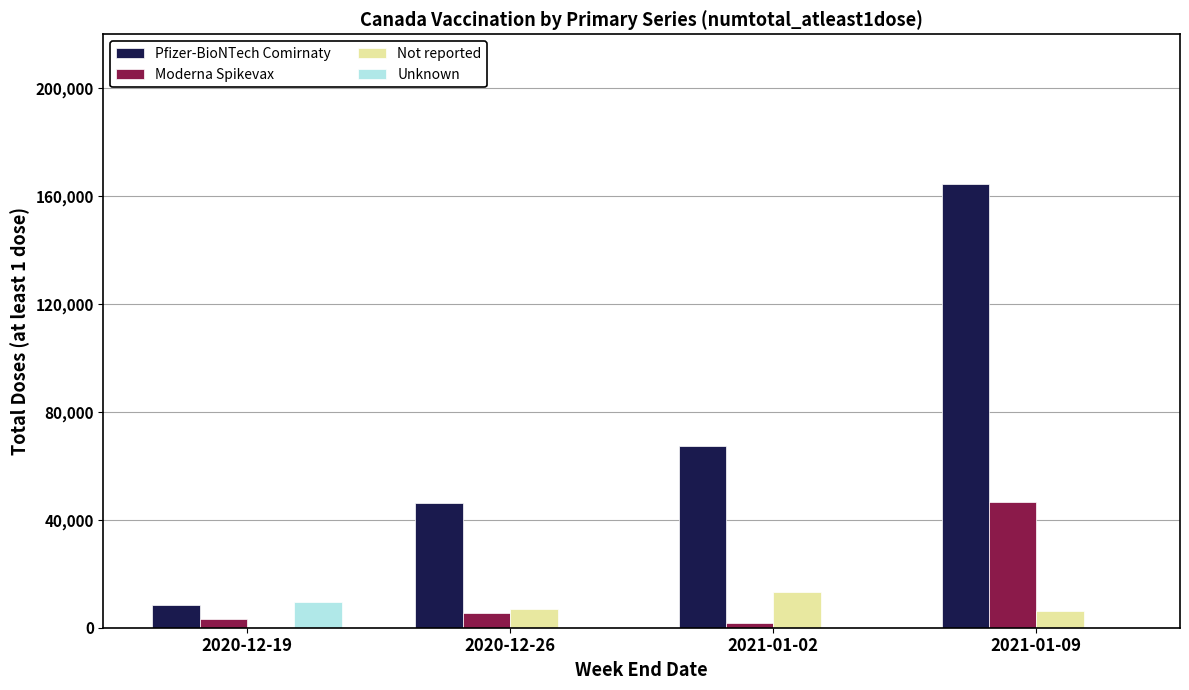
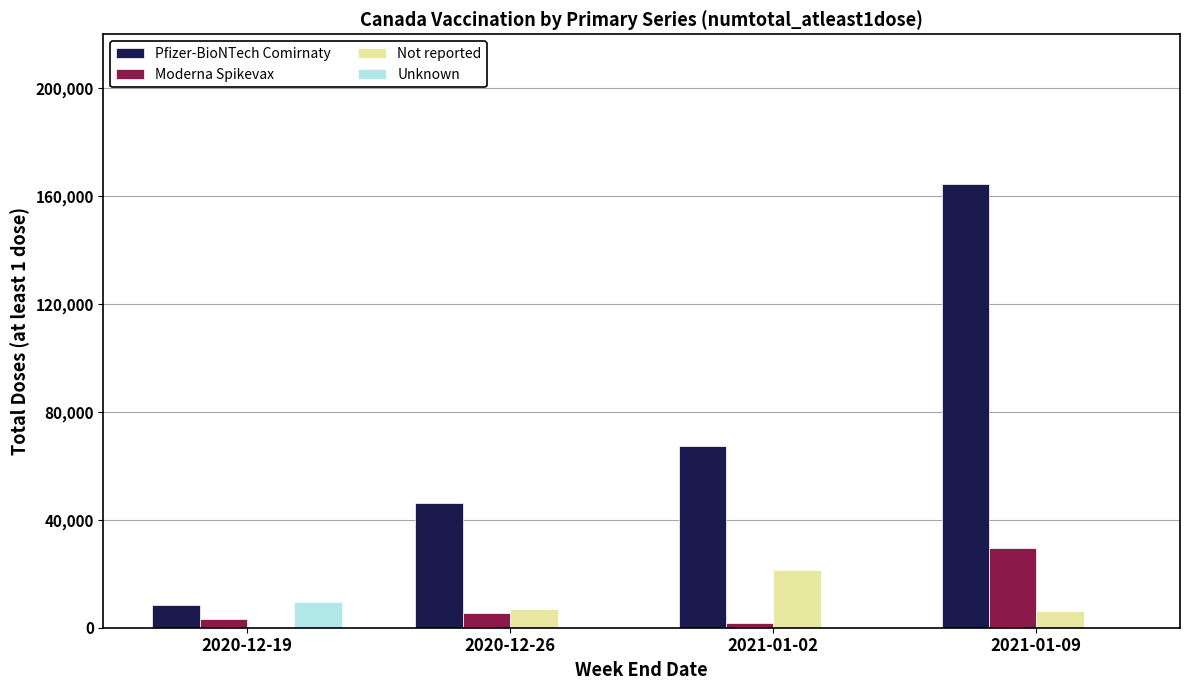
Not reported, 2021-01-02: 13,000 -> 21,000
Moderna Spikevax, 2021-01-09: 47,000 -> 29,000
